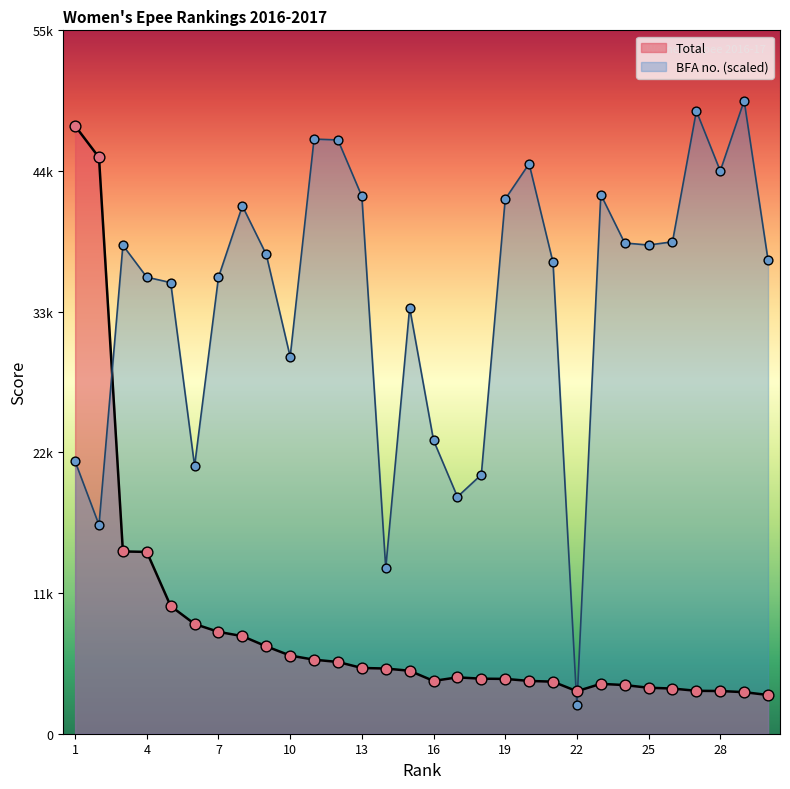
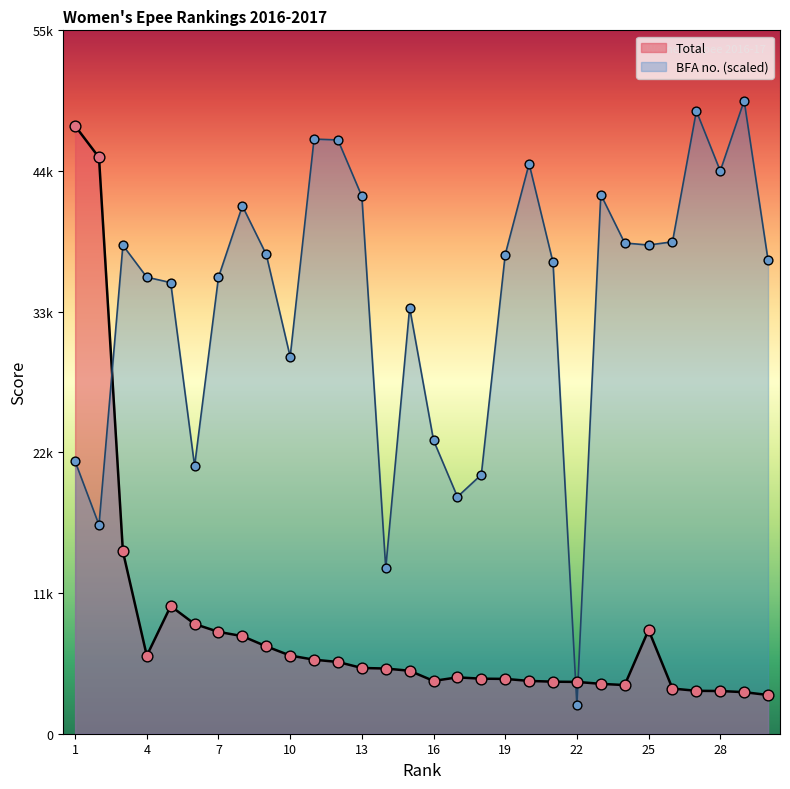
Total, 4: 14200 -> 6100
BFA no. (scaled), 19: 41800 -> 37500
Total, 22: 3300 -> 4100
Total, 25: 3600 -> 8100
